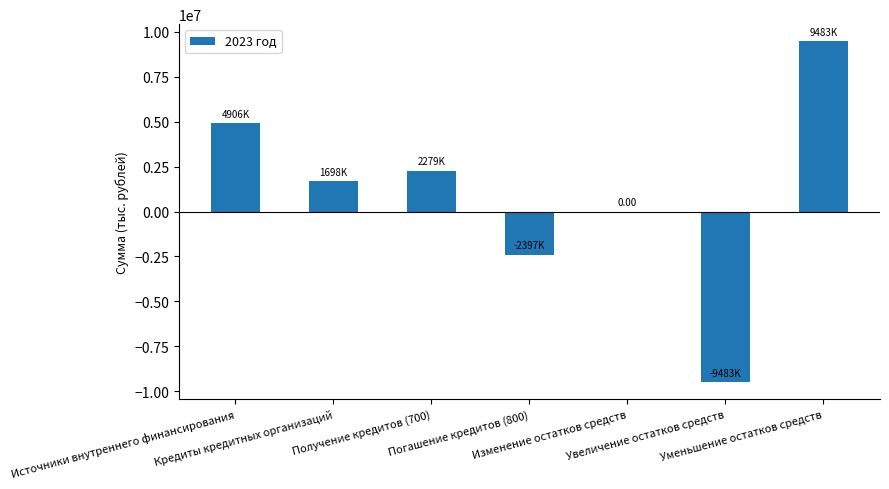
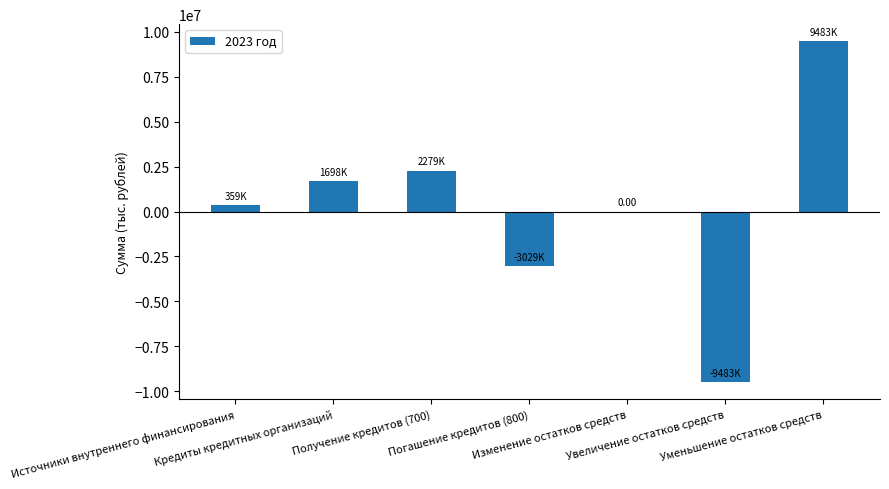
Источники внутреннего финансирования: 4906K -> 359K
Погашение кредитов (800): -2397K -> -3029K
